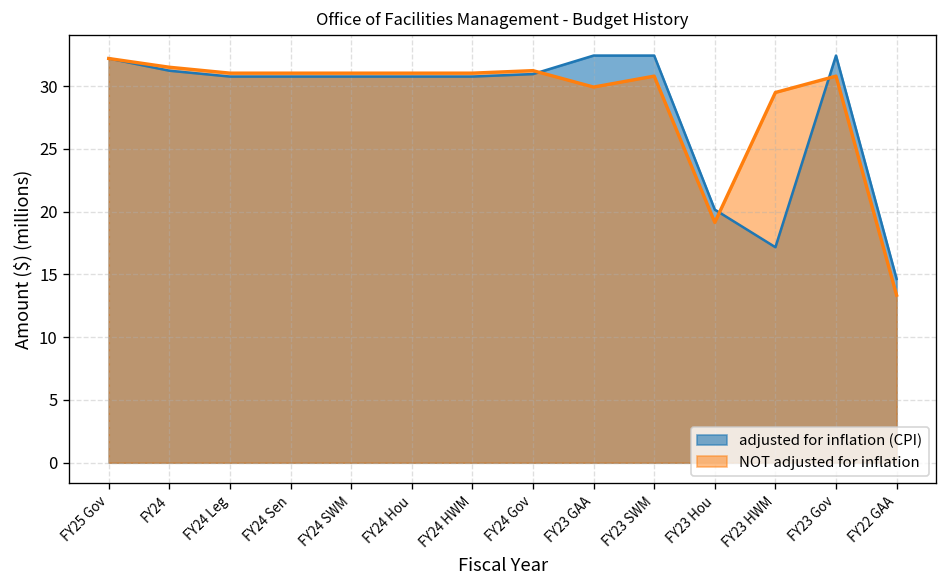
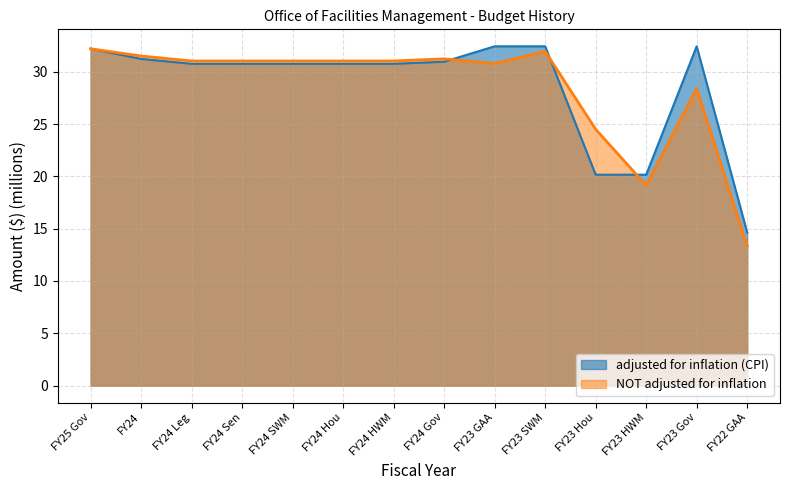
NOT adjusted for inflation, FY23 GAA: 29.9 -> 30.8
NOT adjusted for inflation, FY23 SWM: 30.8 -> 31.9
NOT adjusted for inflation, FY23 Hou: 19.1 -> 24.5
adjusted for inflation (CPI), FY23 HWM: 17.2 -> 20.2
NOT adjusted for inflation, FY23 HWM: 29.5 -> 19.1
NOT adjusted for inflation, FY23 Gov: 30.8 -> 28.4
